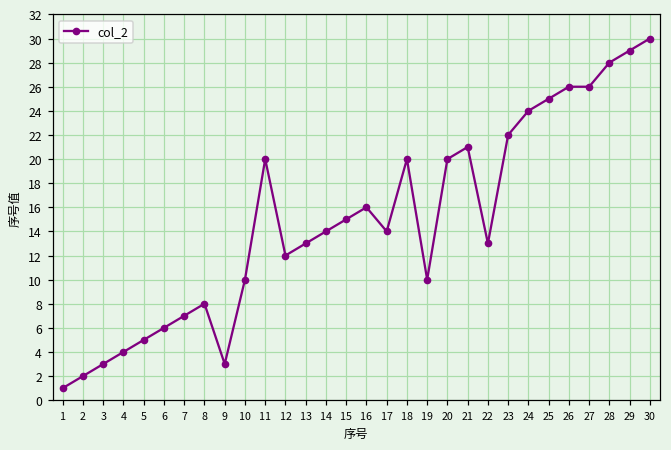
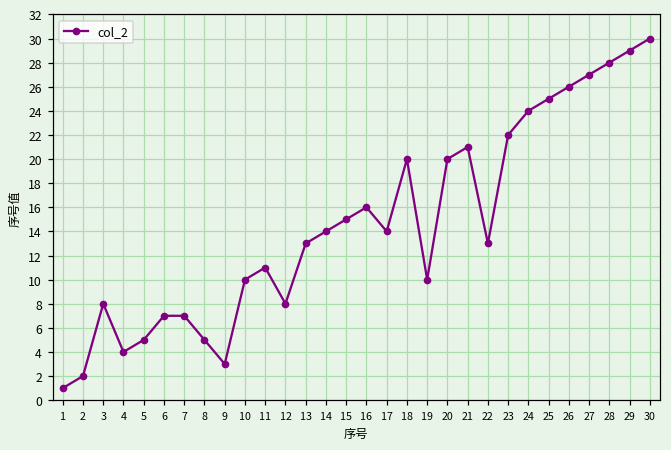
3: 3 -> 8
6: 6 -> 7
8: 8 -> 5
11: 20 -> 11
12: 12 -> 8
27: 26 -> 27
